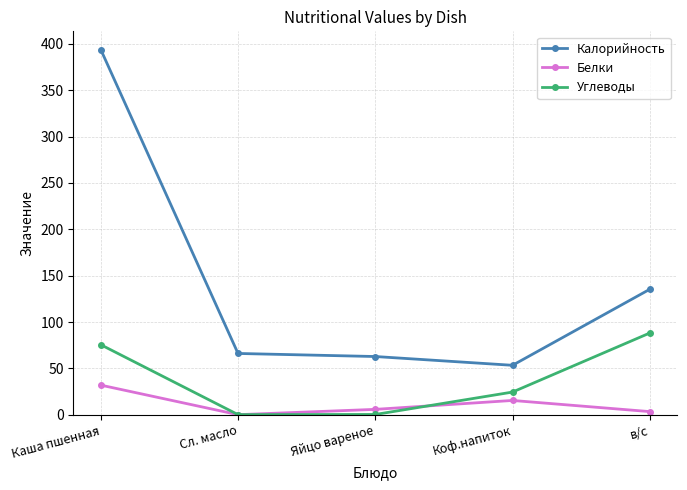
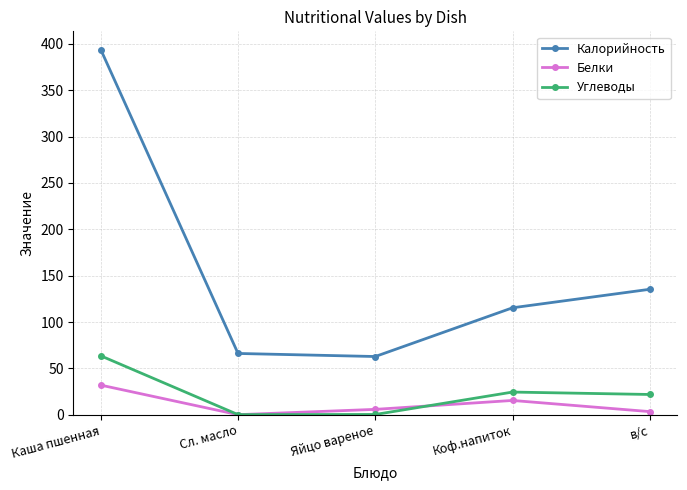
Углеводы, Каша пшенная: 80 -> 60
Калорийность, Коф.напиток: 50 -> 120
Углеводы, в/с: 90 -> 20
